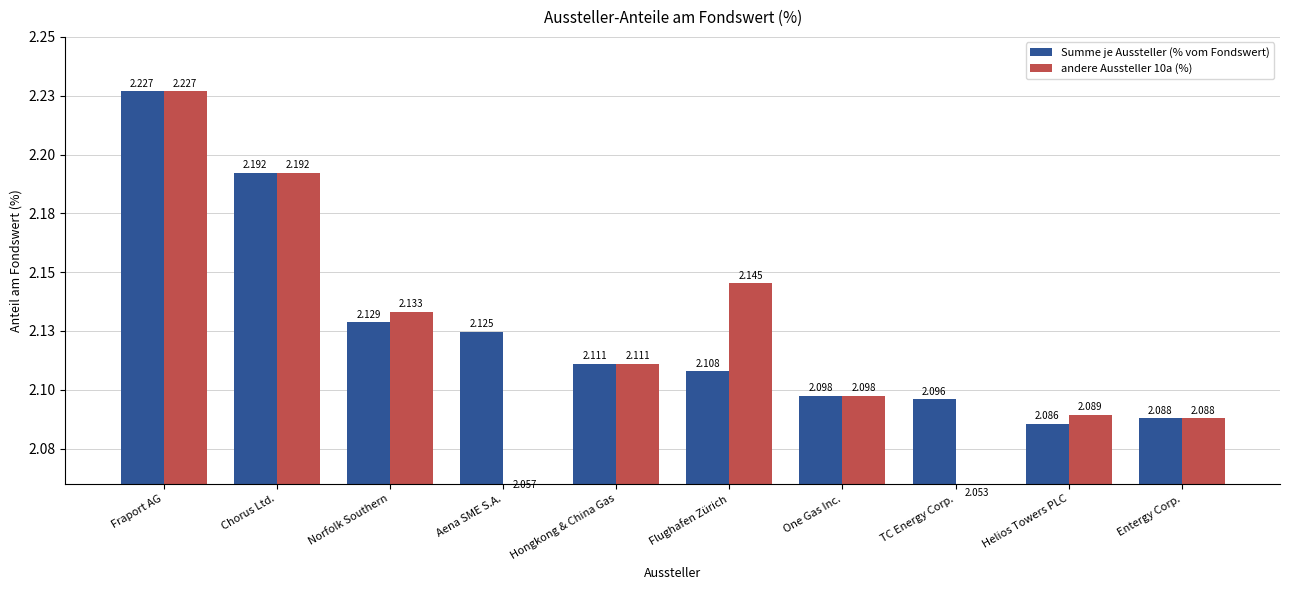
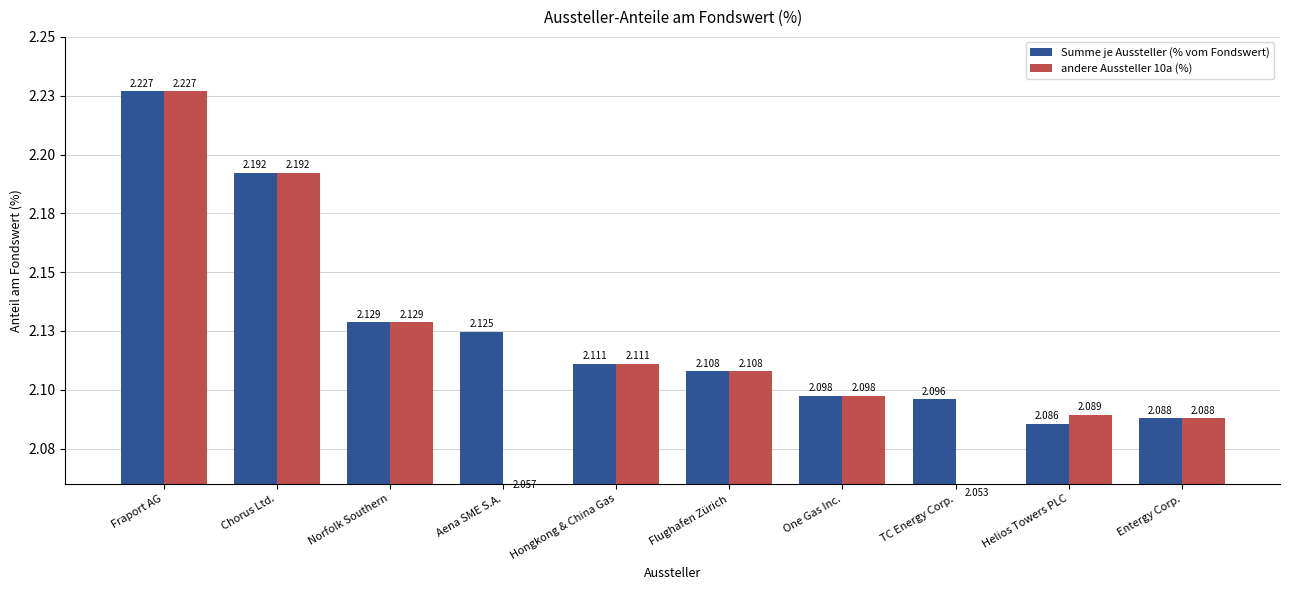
andere Aussteller 10a (%), Norfolk Southern: 2.133 -> 2.129
andere Aussteller 10a (%), Flughafen Zürich: 2.145 -> 2.108
